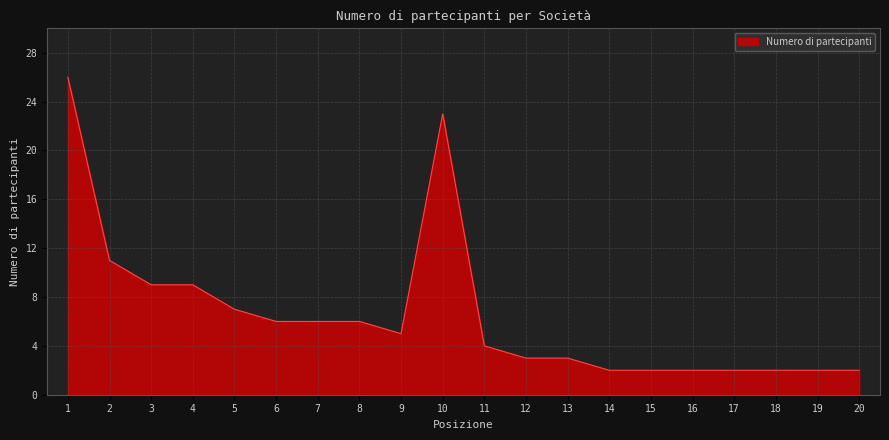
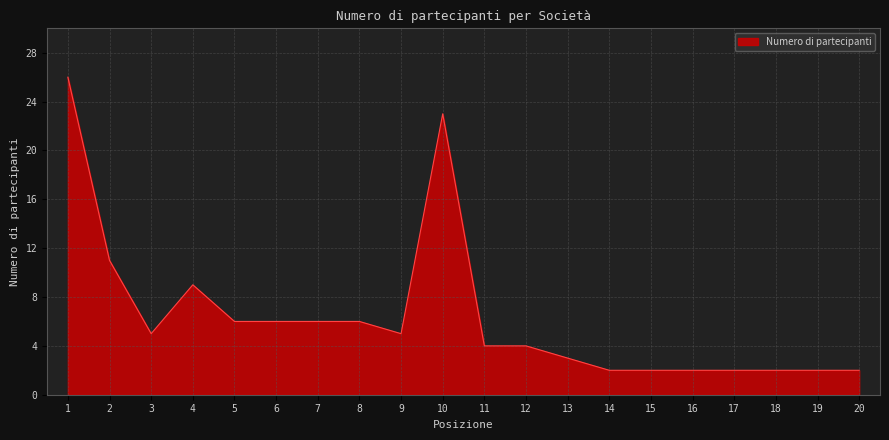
3: 9 -> 5
5: 7 -> 6
12: 3 -> 4
